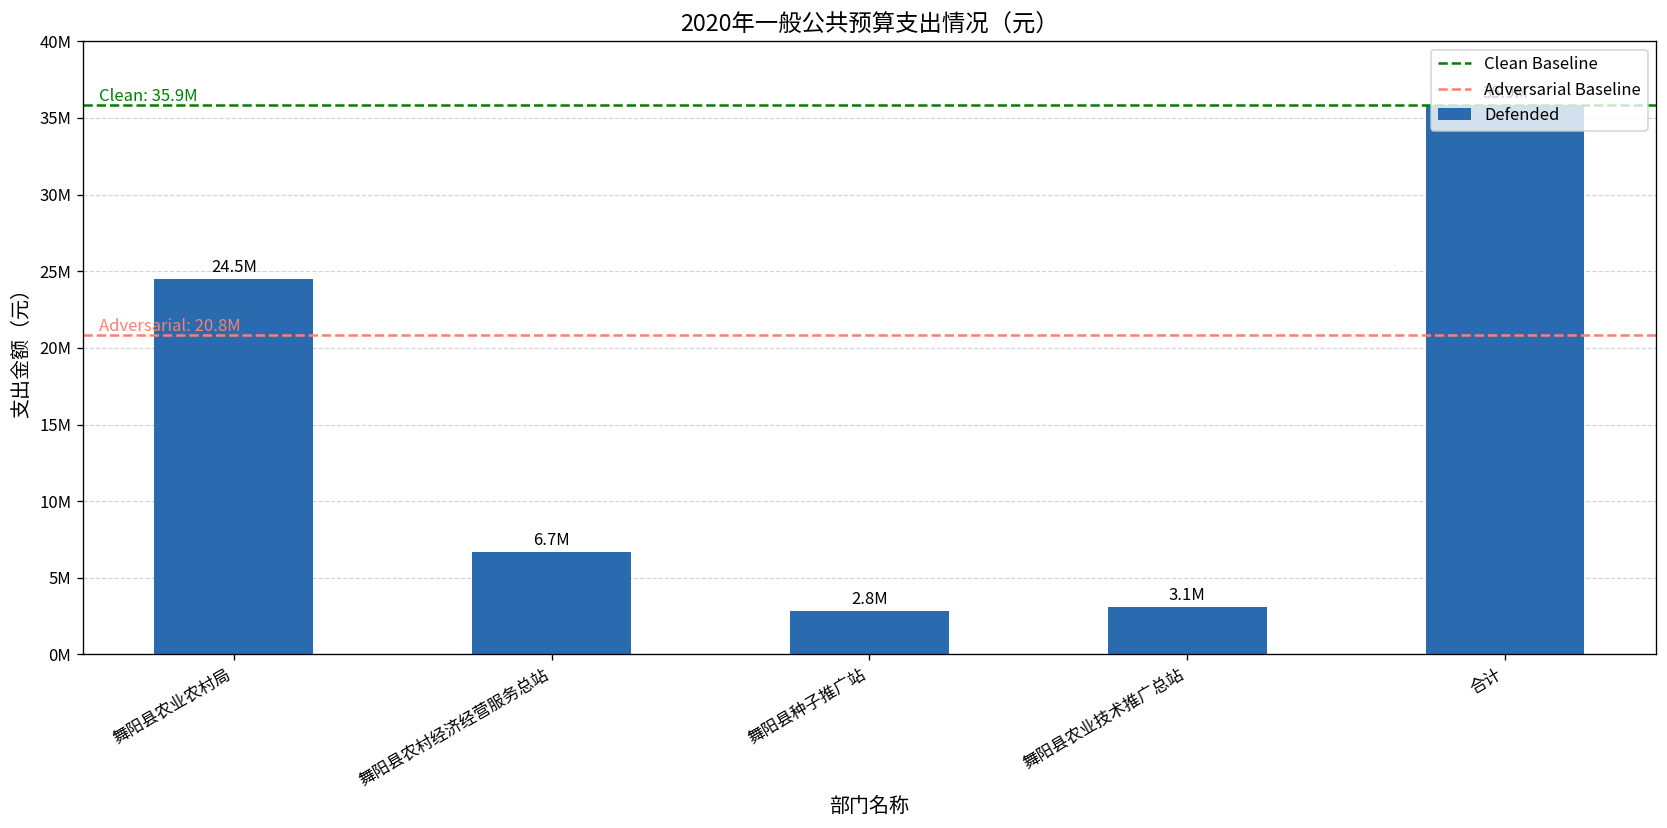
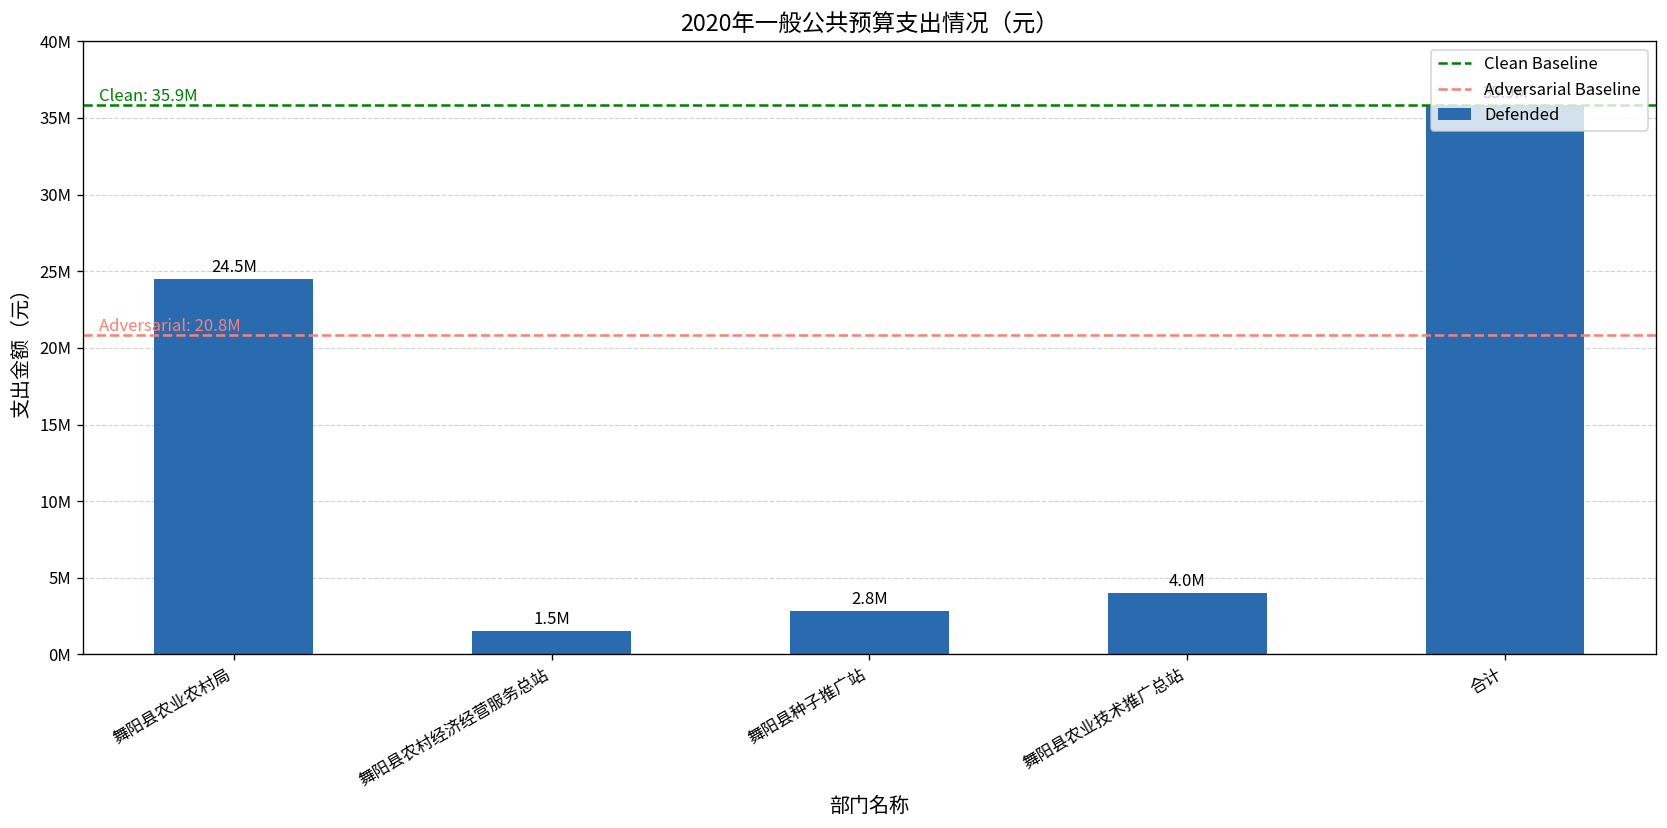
舞阳县农村经济经营服务总站: 6.7M -> 1.5M
舞阳县农业技术推广总站: 3.1M -> 4.0M
